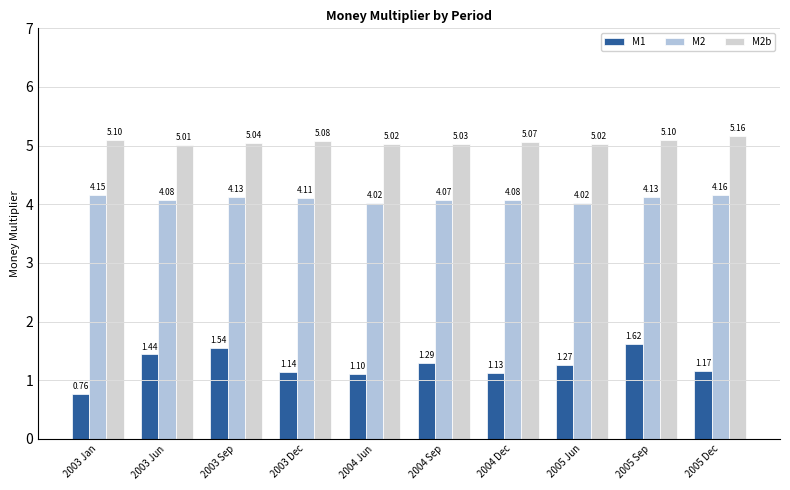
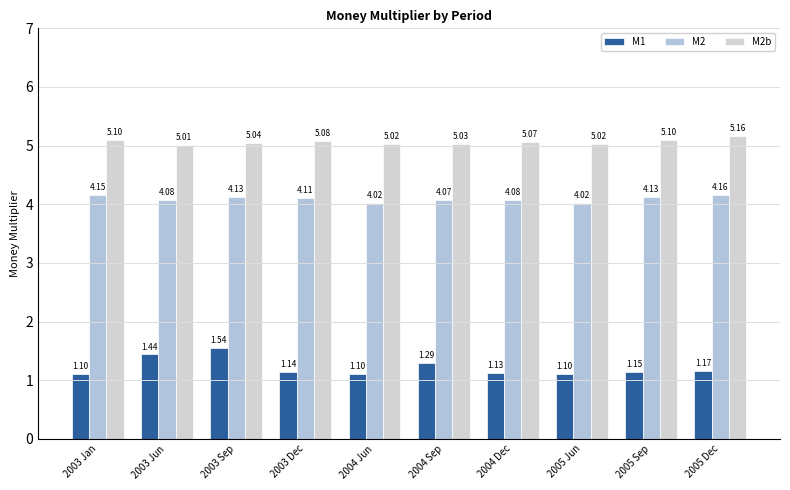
M1, 2003 Jan: 0.76 -> 1.10
M1, 2005 Jun: 1.27 -> 1.10
M1, 2005 Sep: 1.62 -> 1.15
